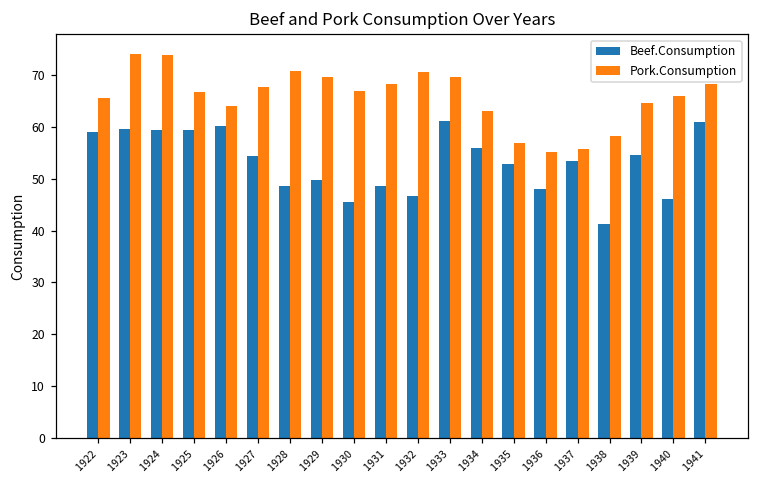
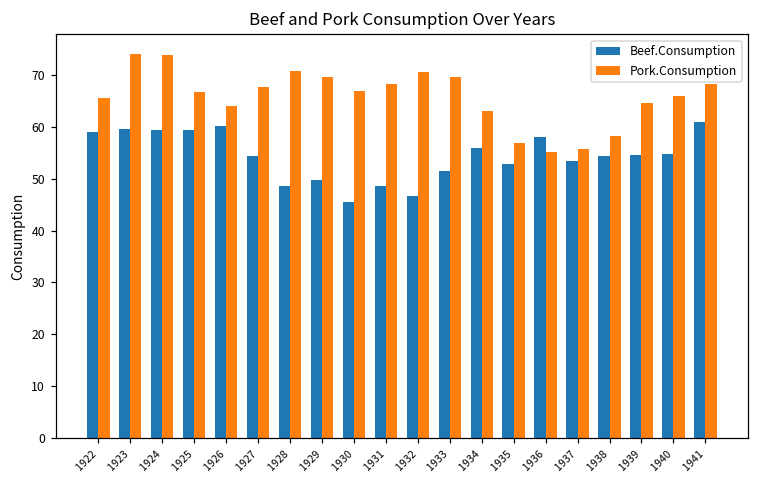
Beef.Consumption, 1933: 61 -> 52
Beef.Consumption, 1936: 48 -> 58
Beef.Consumption, 1938: 41 -> 54
Beef.Consumption, 1940: 46 -> 55
